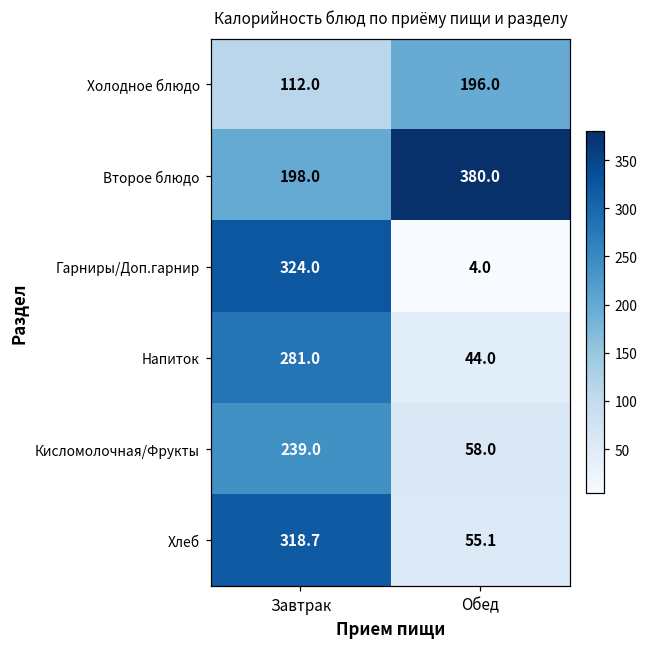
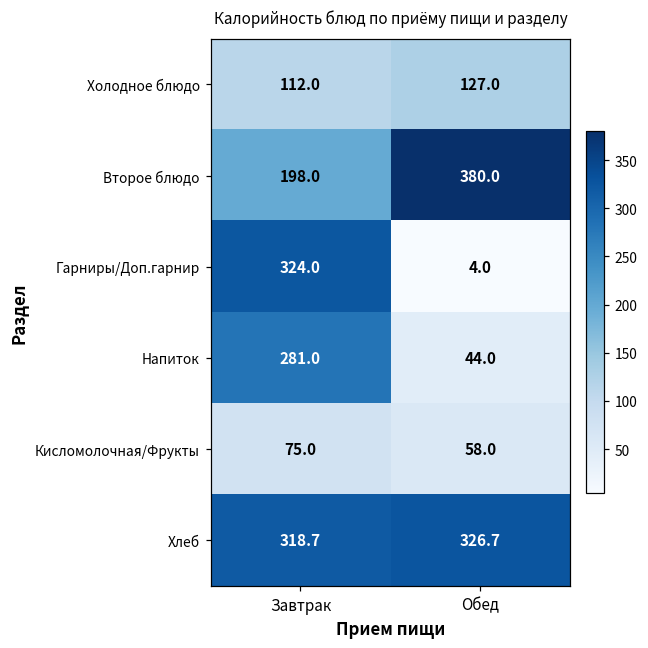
Холодное блюдо, Обед: 196.0 -> 127.0
Кисломолочная/Фрукты, Завтрак: 239.0 -> 75.0
Хлеб, Обед: 55.1 -> 326.7
